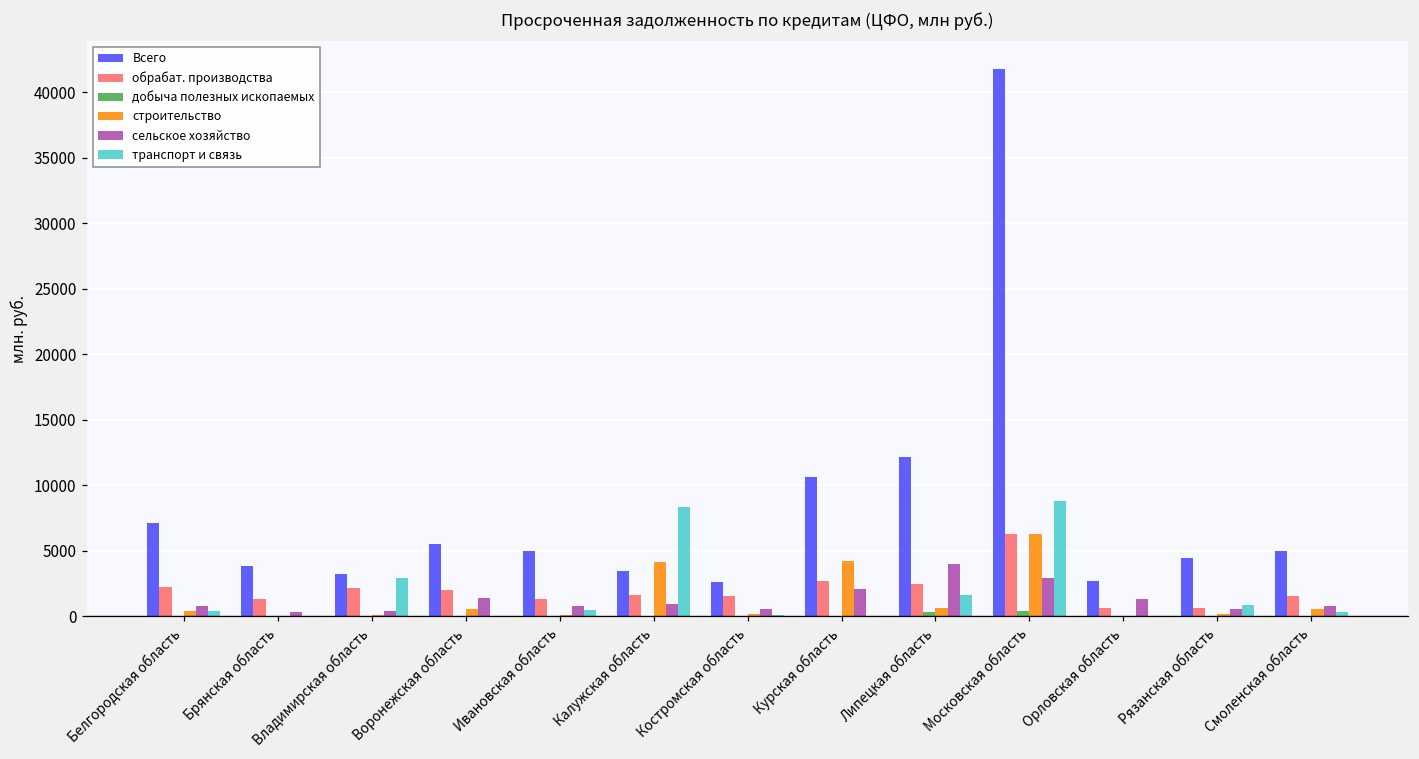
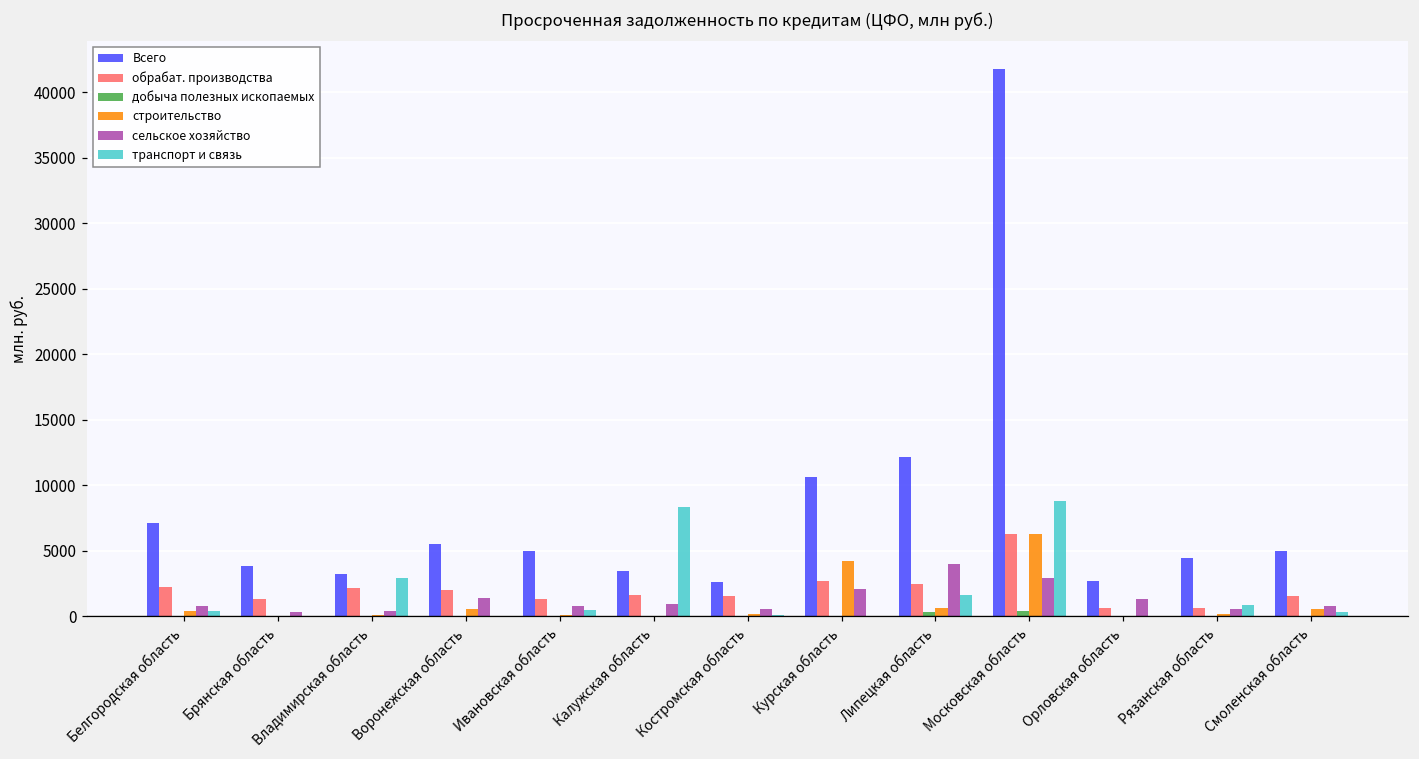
строительство, Калужская область: 4100 -> 0
